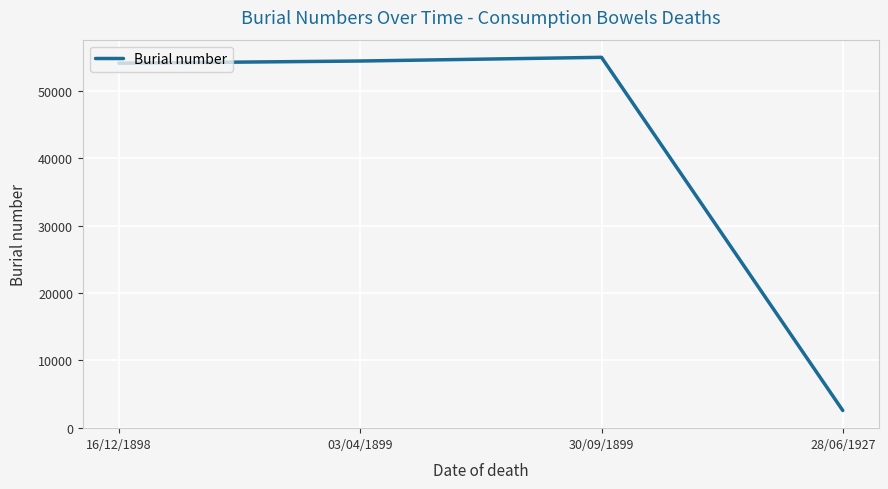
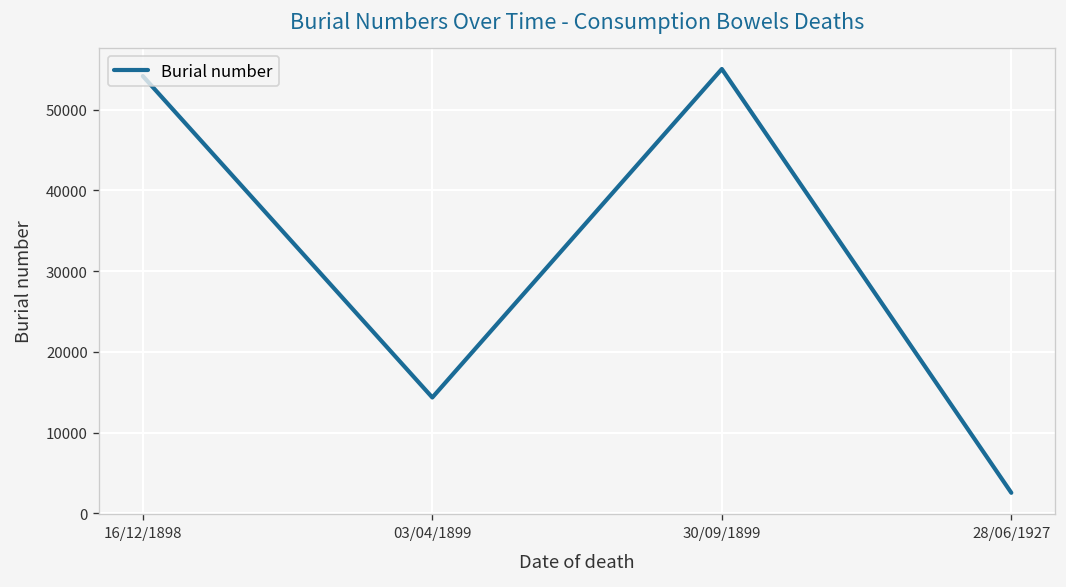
03/04/1899: 54000 -> 14000
